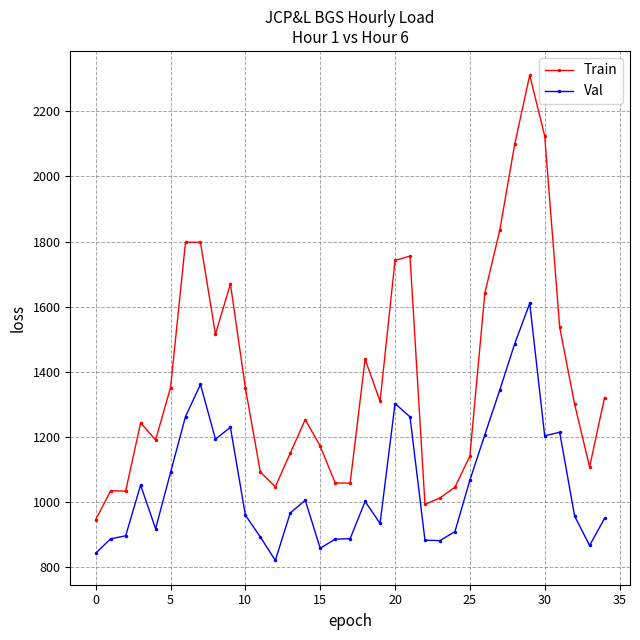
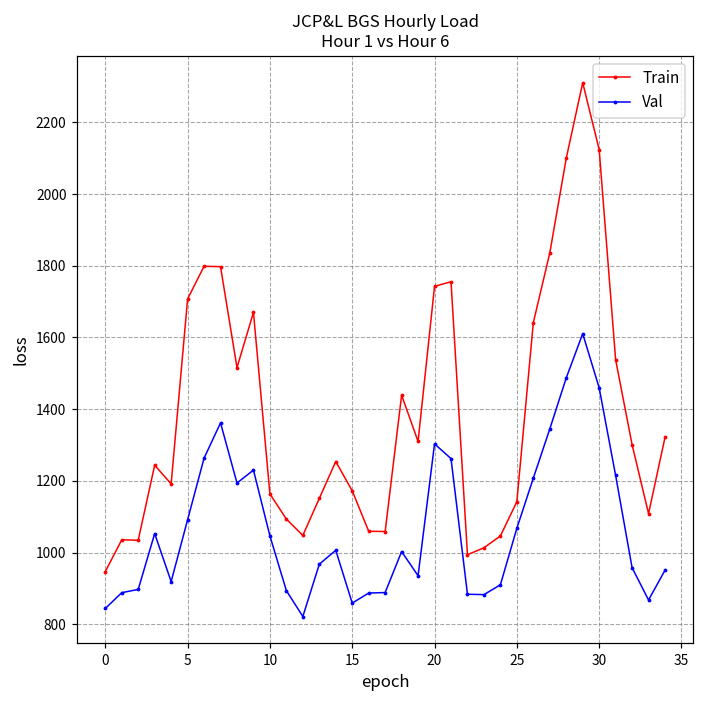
Train, 5: 1350 -> 1710
Train, 10: 1350 -> 1160
Val, 10: 960 -> 1050
Val, 30: 1200 -> 1460
